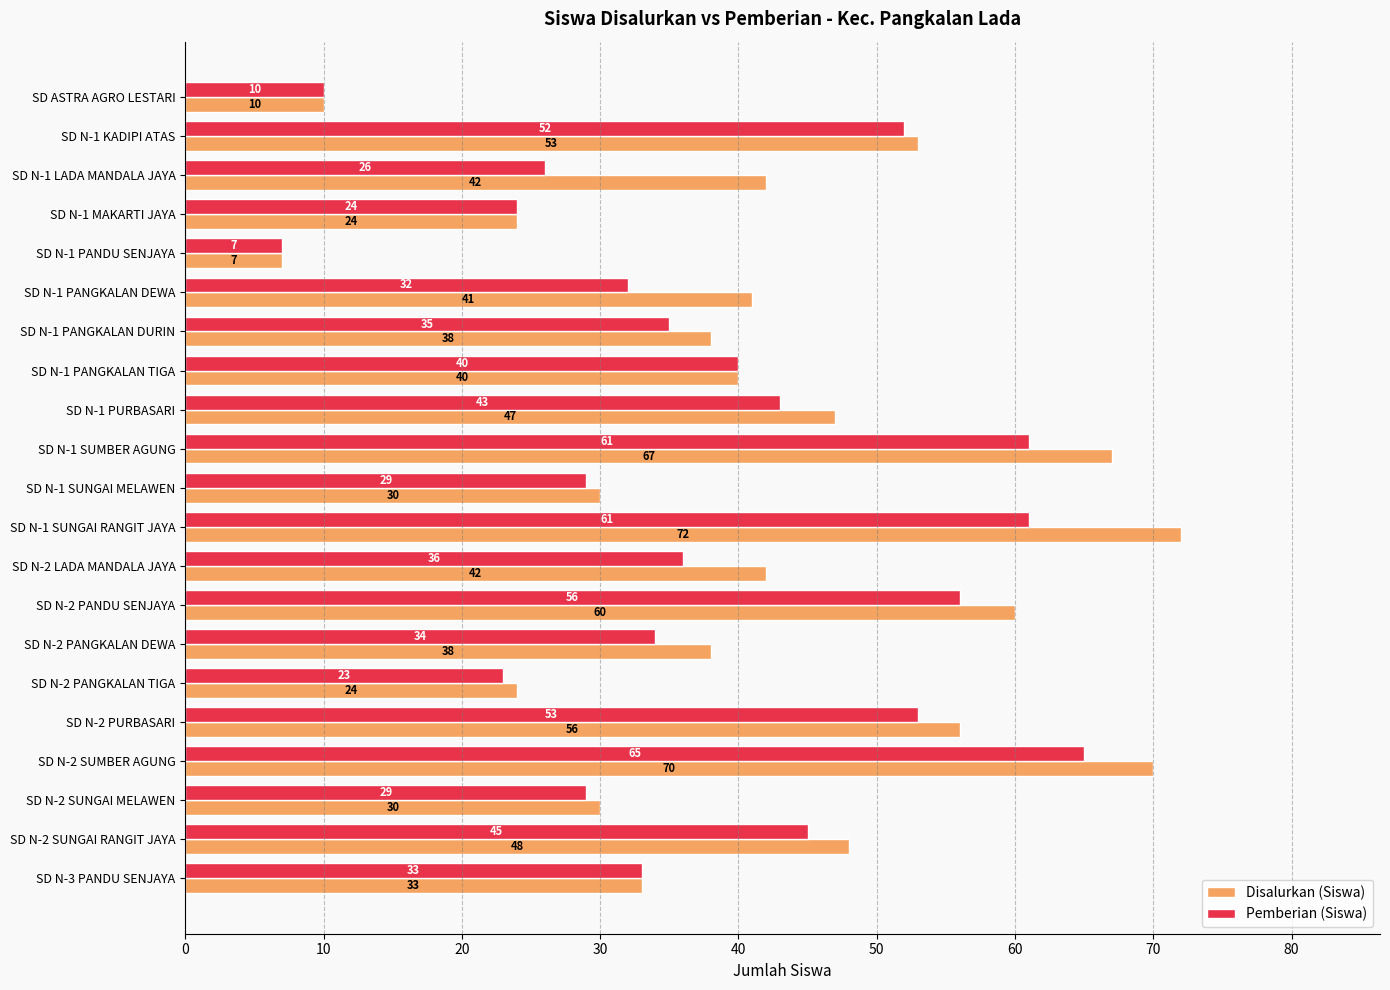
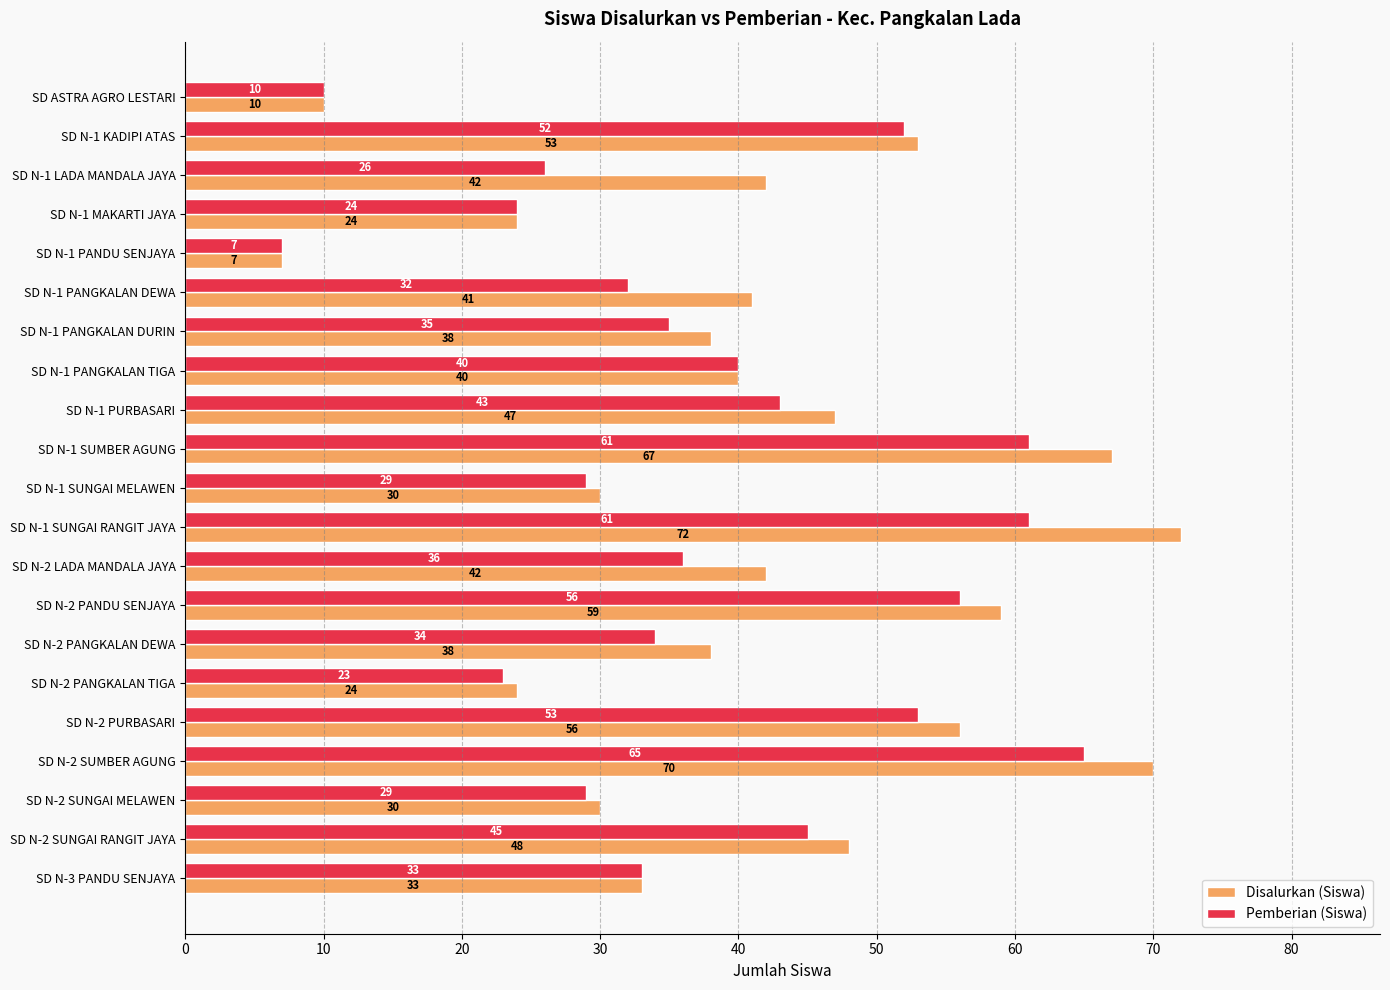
Disalurkan (Siswa), SD N-2 PANDU SENJAYA: 60 -> 59
